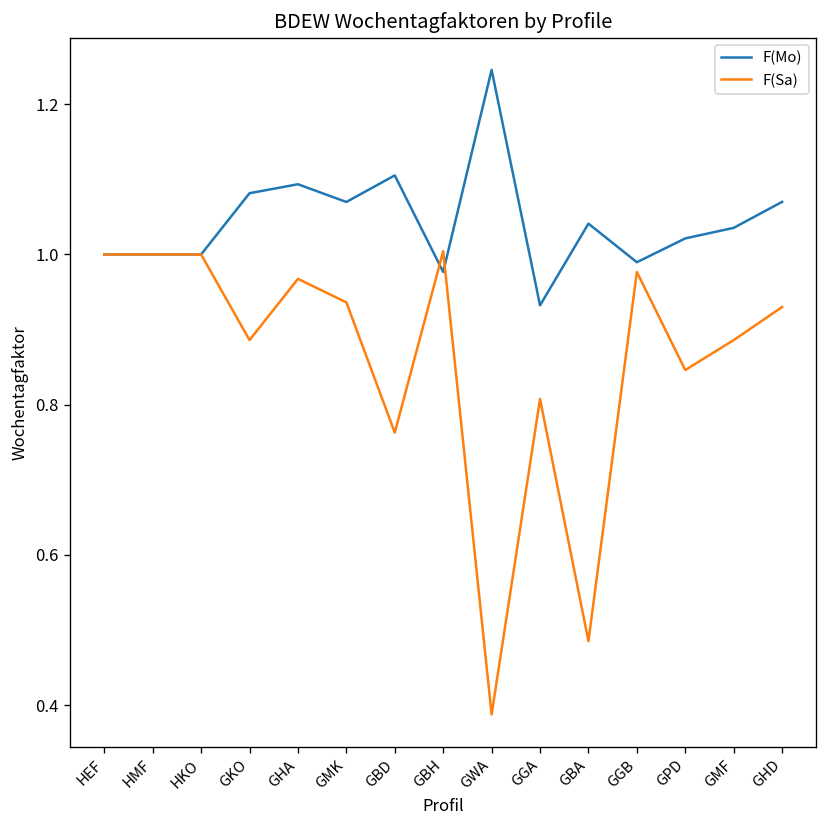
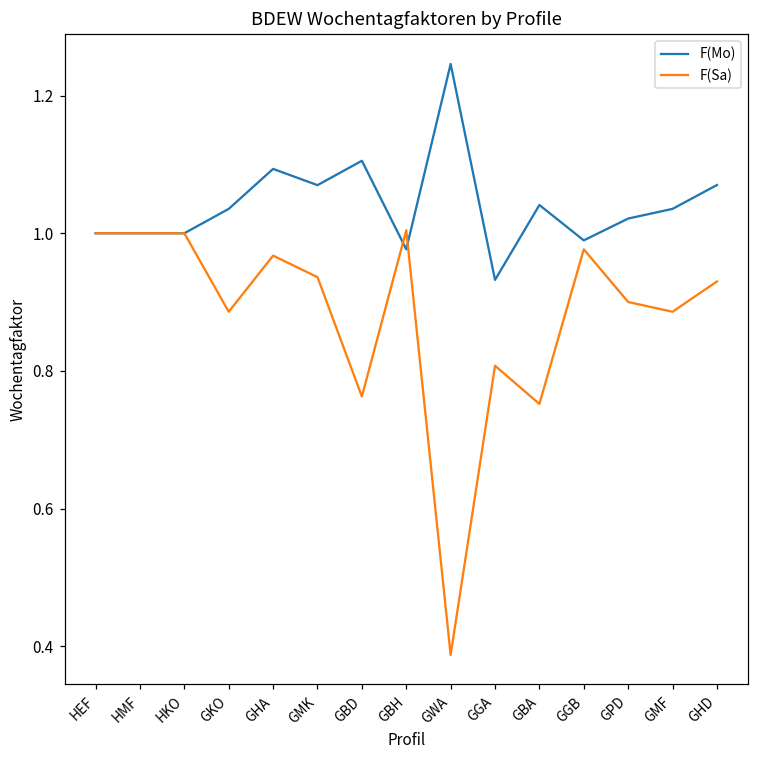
F(Mo), GKO: 1.08 -> 1.04
F(Sa), GBA: 0.49 -> 0.75
F(Sa), GPD: 0.85 -> 0.90
